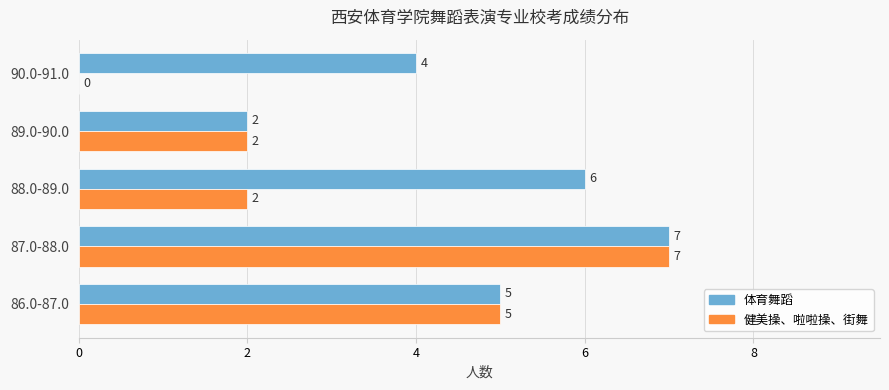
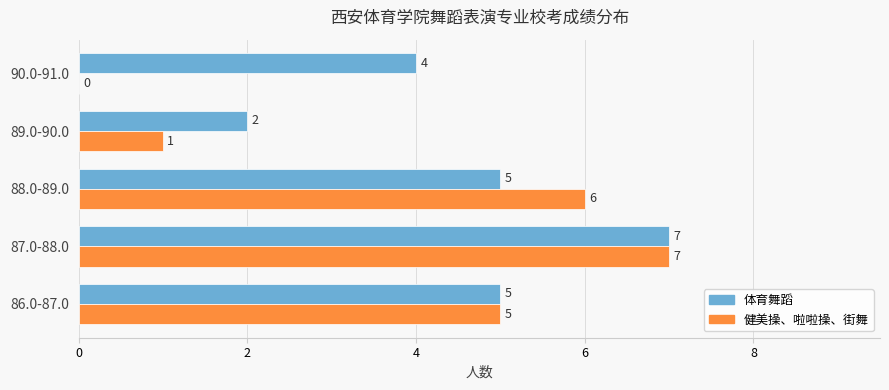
健美操、啦啦操、街舞, 89.0-90.0: 2 -> 1
体育舞蹈, 88.0-89.0: 6 -> 5
健美操、啦啦操、街舞, 88.0-89.0: 2 -> 6
